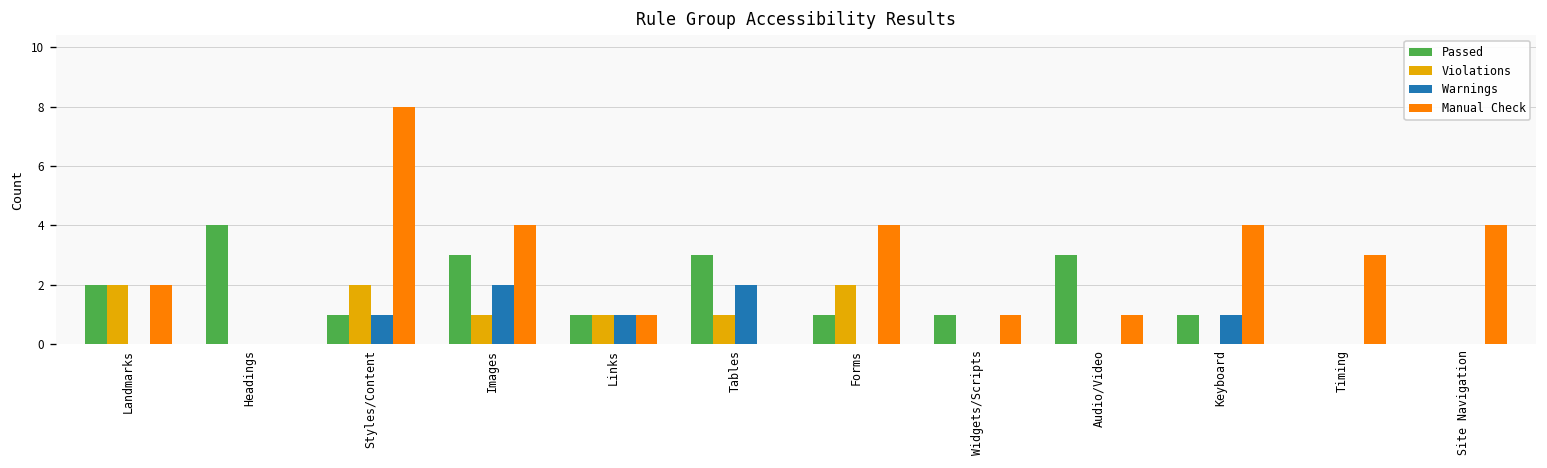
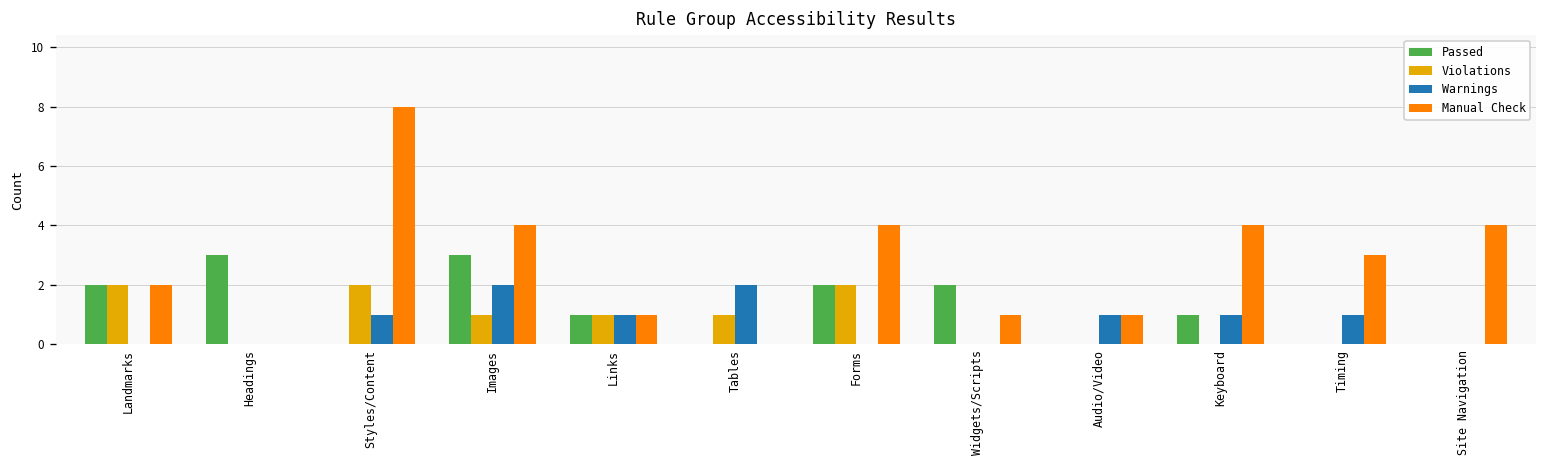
Passed, Headings: 4 -> 3
Passed, Styles/Content: 1 -> 0
Passed, Tables: 3 -> 0
Passed, Forms: 1 -> 2
Passed, Widgets/Scripts: 1 -> 2
Passed, Audio/Video: 3 -> 0
Warnings, Audio/Video: 0 -> 1
Warnings, Timing: 0 -> 1
